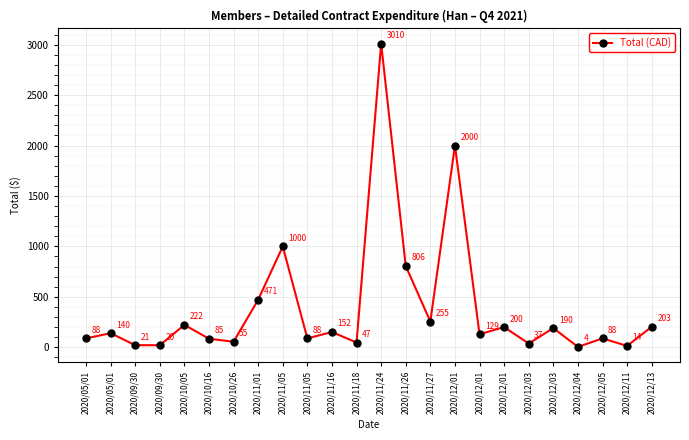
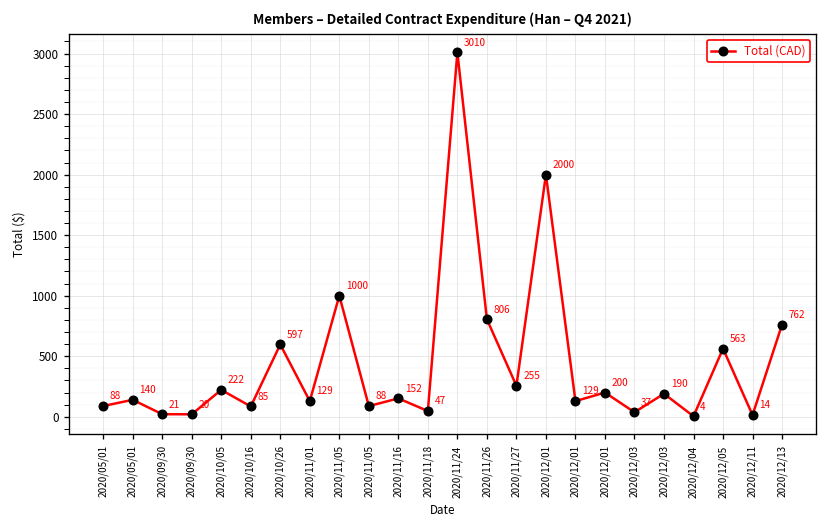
2020/10/26: 55 -> 597
2020/11/01: 471 -> 129
2020/12/05: 88 -> 563
2020/12/13: 203 -> 762
